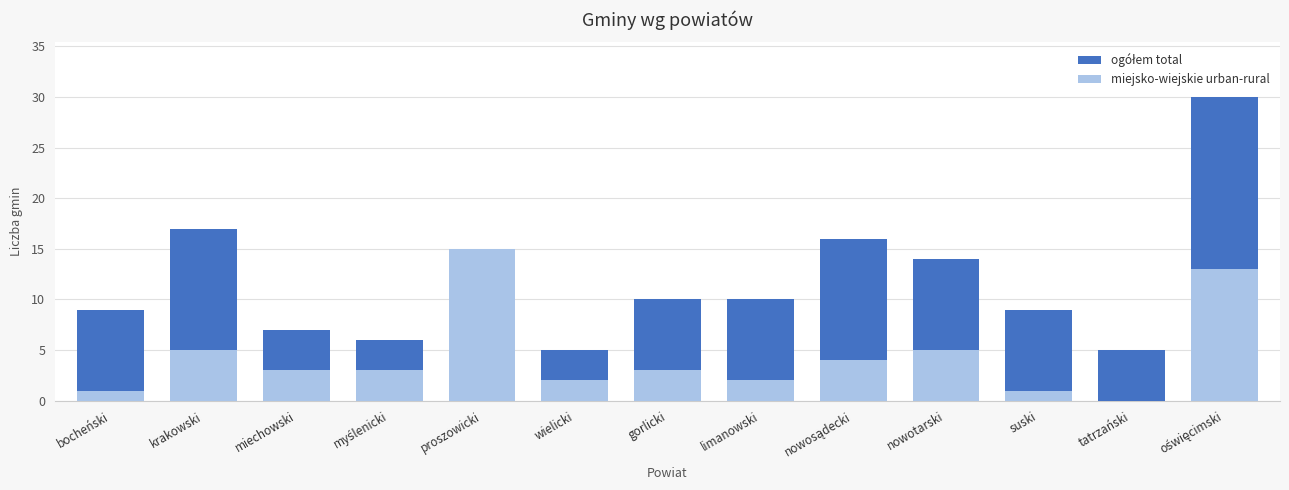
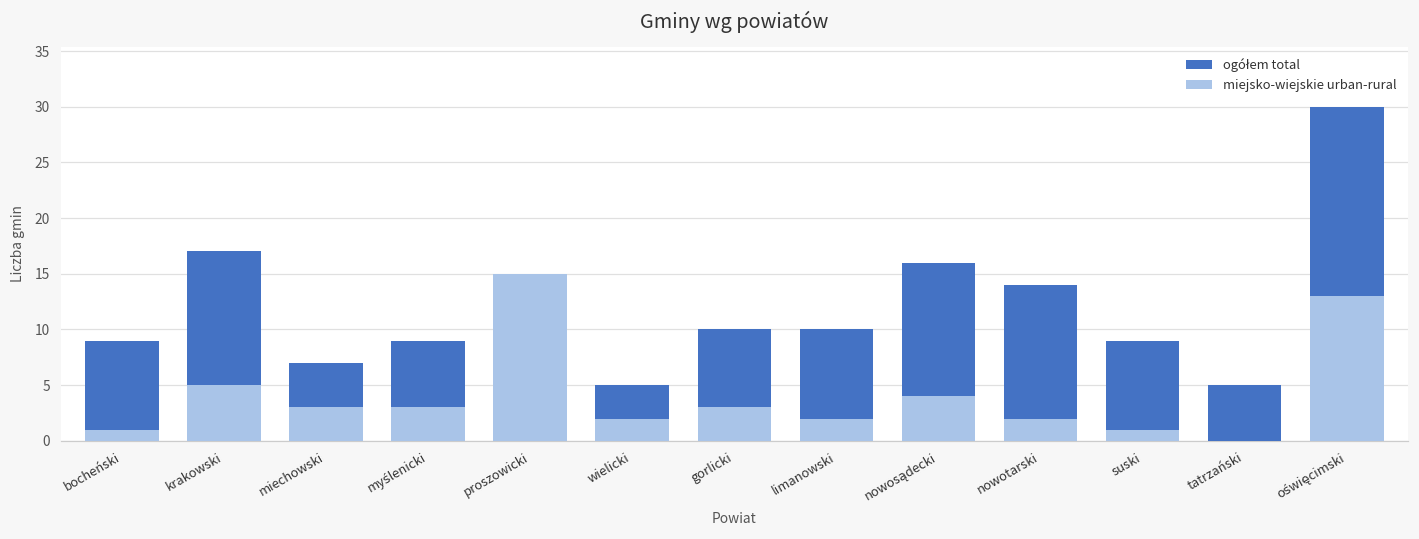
ogółem total, myślenicki: 6 -> 9
miejsko-wiejskie urban-rural, nowotarski: 5 -> 2
